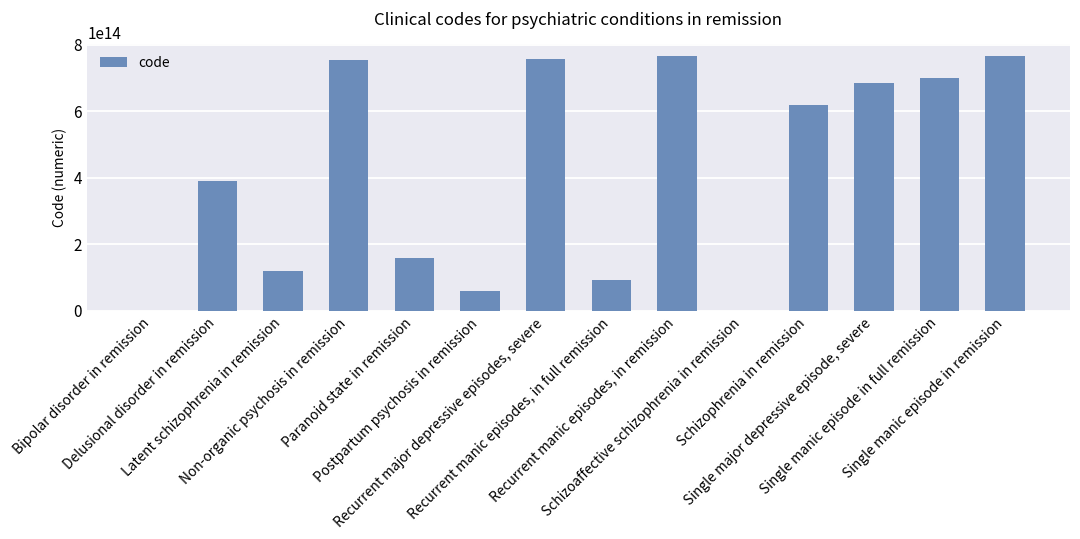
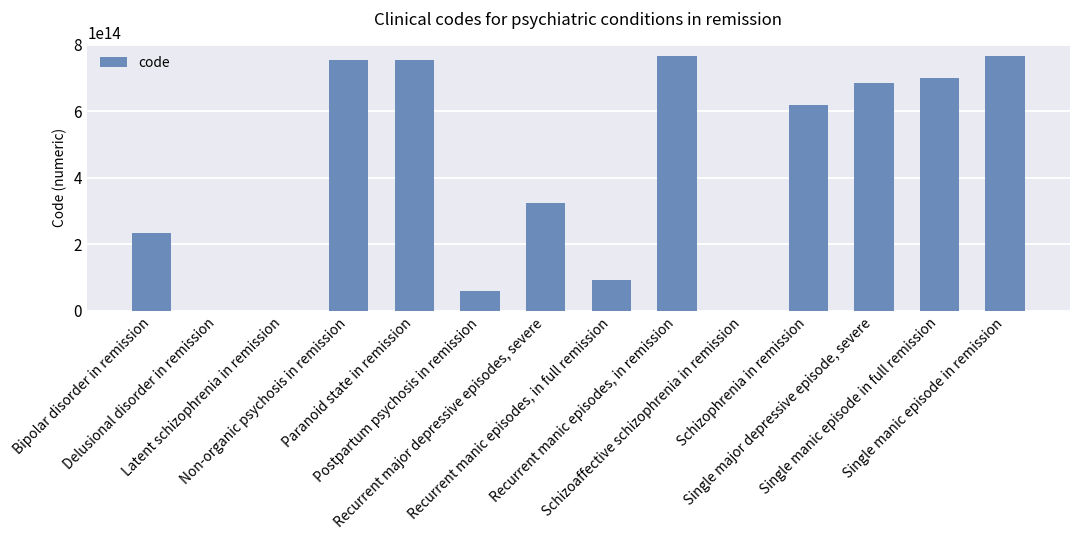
Bipolar disorder in remission: 0 -> 230000000000000
Delusional disorder in remission: 390000000000000 -> 0
Latent schizophrenia in remission: 120000000000000 -> 0
Paranoid state in remission: 160000000000000 -> 760000000000000
Recurrent major depressive episodes, severe: 760000000000000 -> 320000000000000
